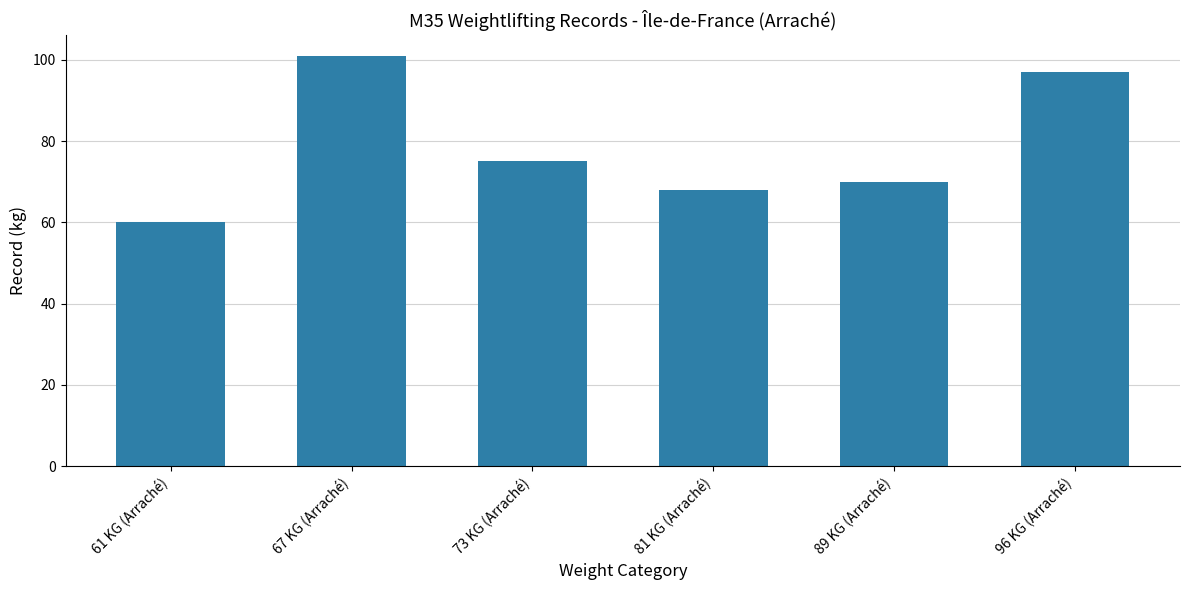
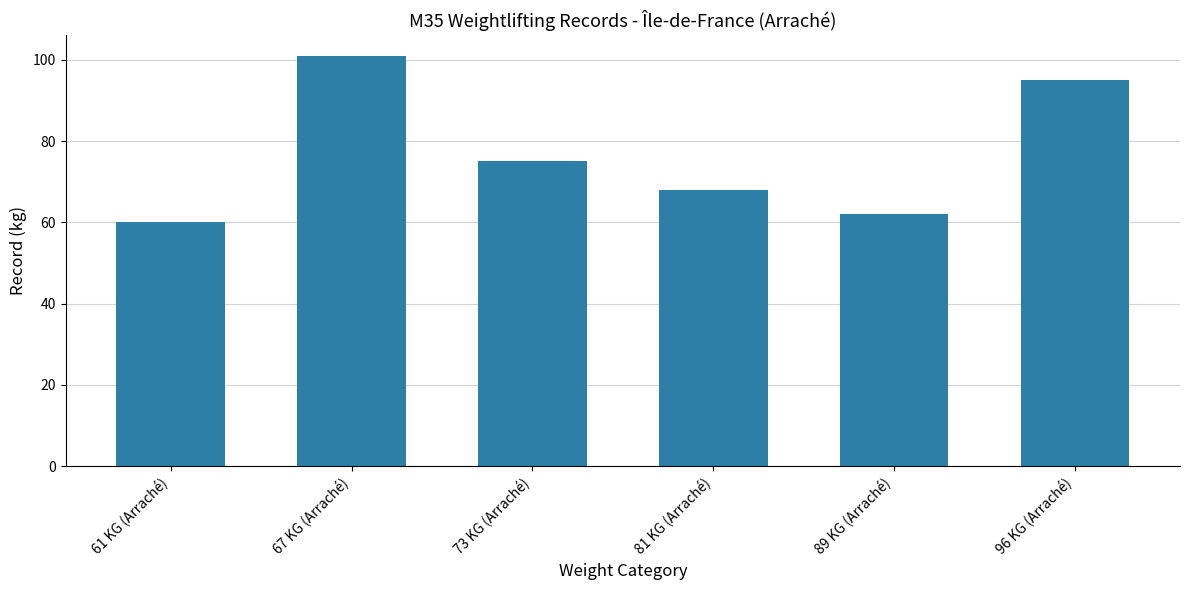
89 KG (Arraché): 70 -> 62
96 KG (Arraché): 97 -> 95
